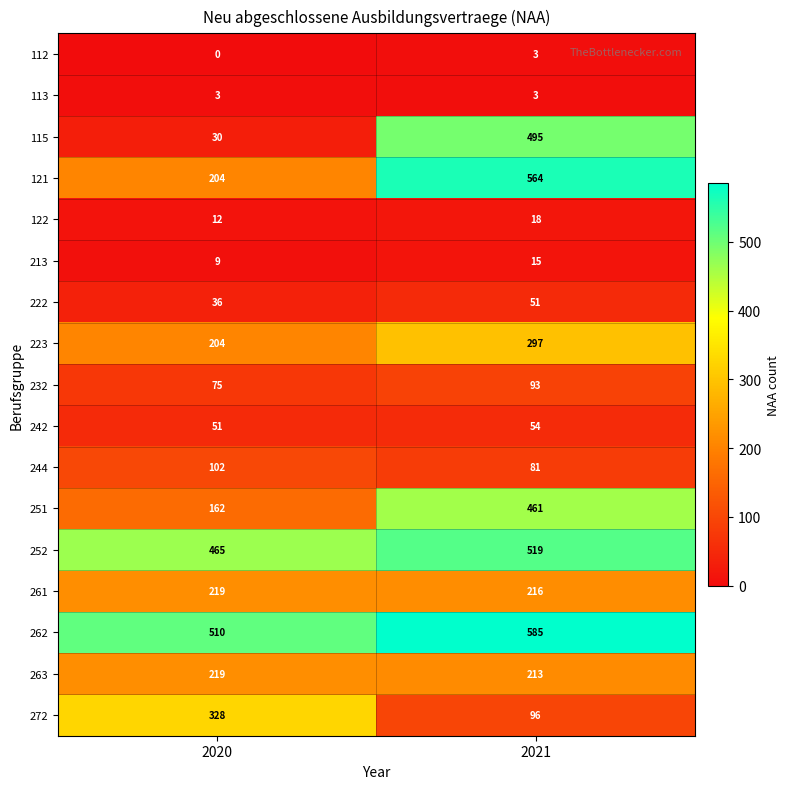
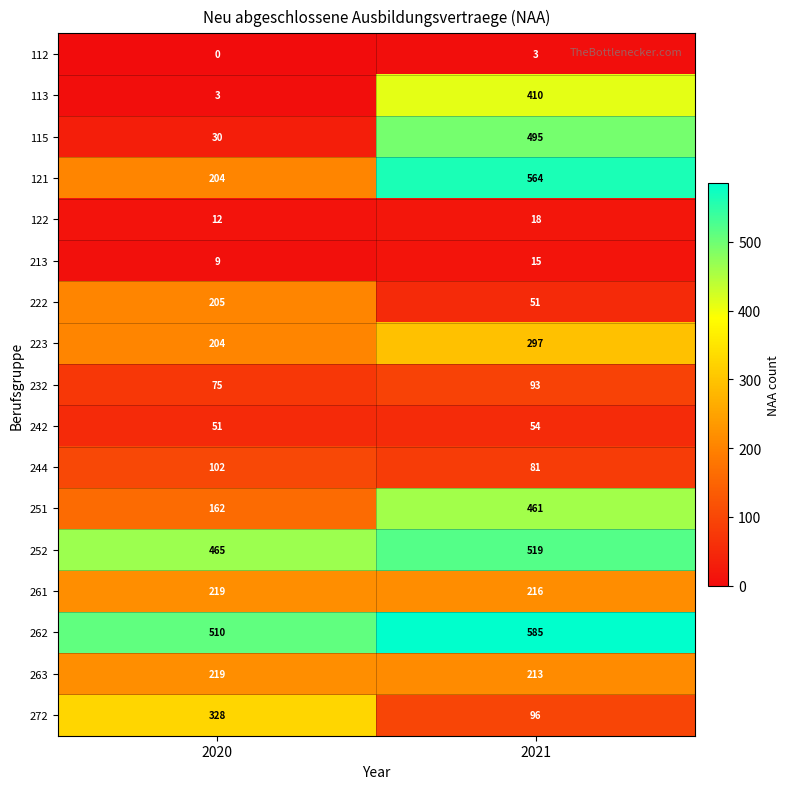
113, 2021: 3 -> 410
222, 2020: 36 -> 205
